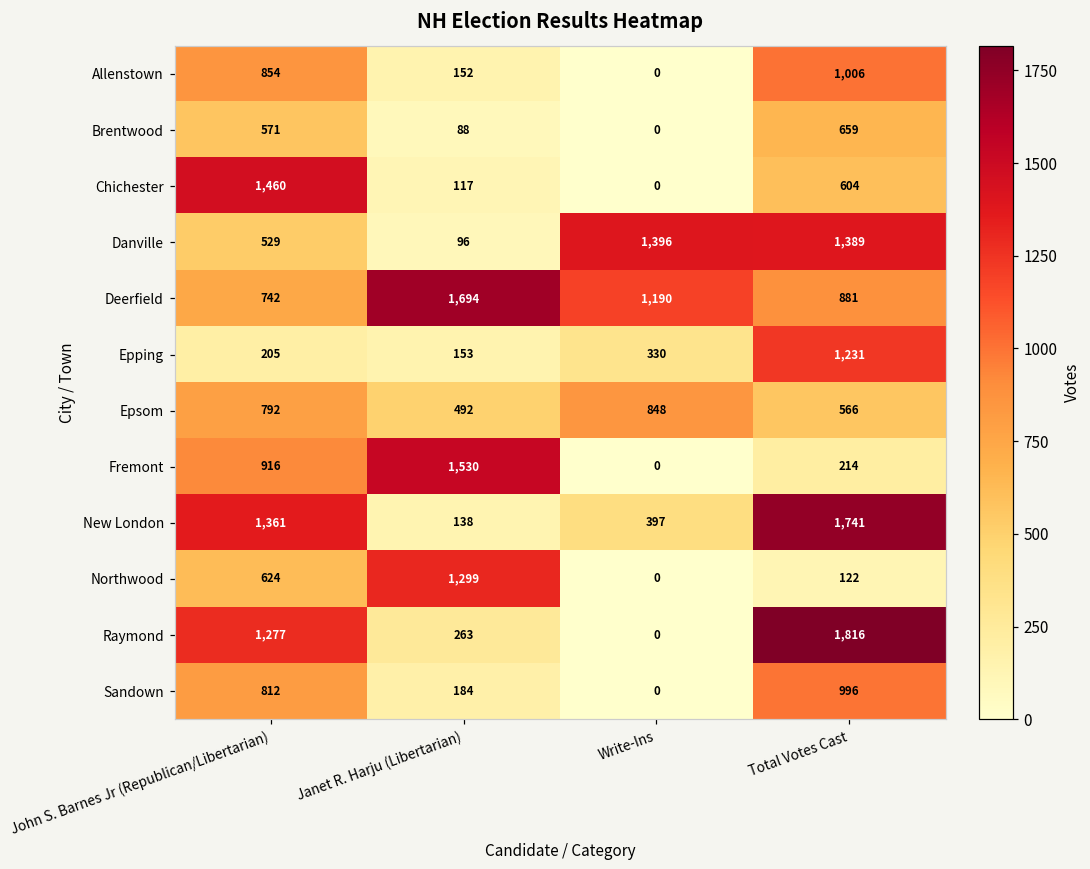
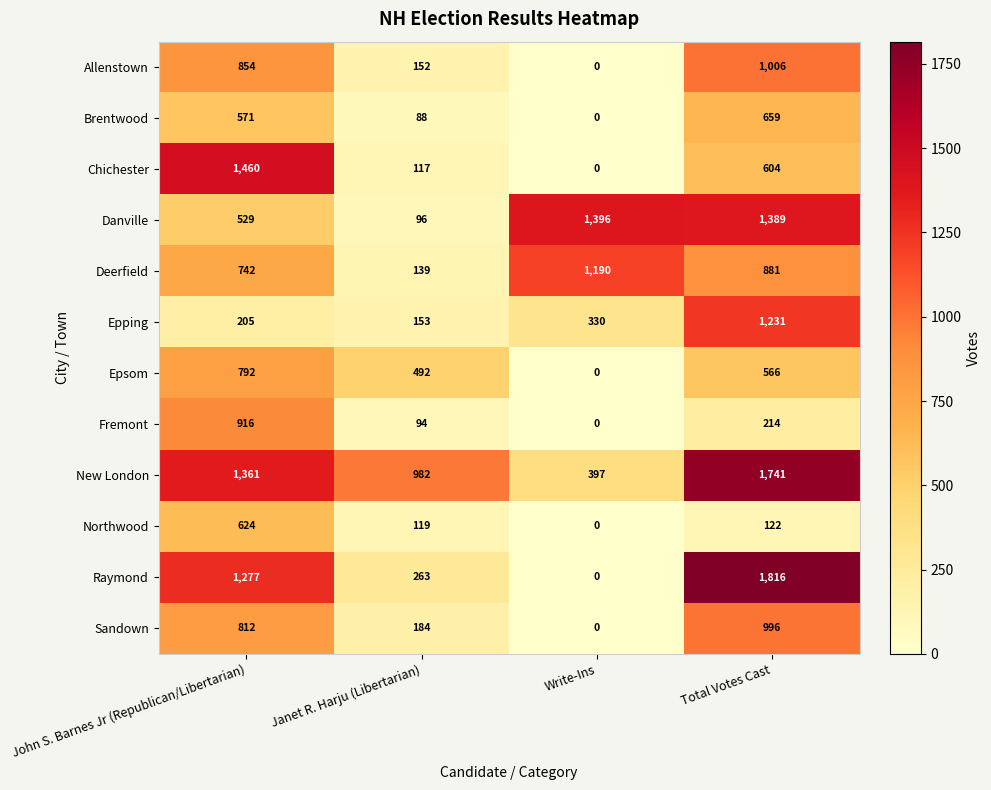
Deerfield, Janet R. Harju (Libertarian): 1,694 -> 139
Epsom, Write-Ins: 848 -> 0
Fremont, Janet R. Harju (Libertarian): 1,530 -> 94
New London, Janet R. Harju (Libertarian): 138 -> 982
Northwood, Janet R. Harju (Libertarian): 1,299 -> 119
